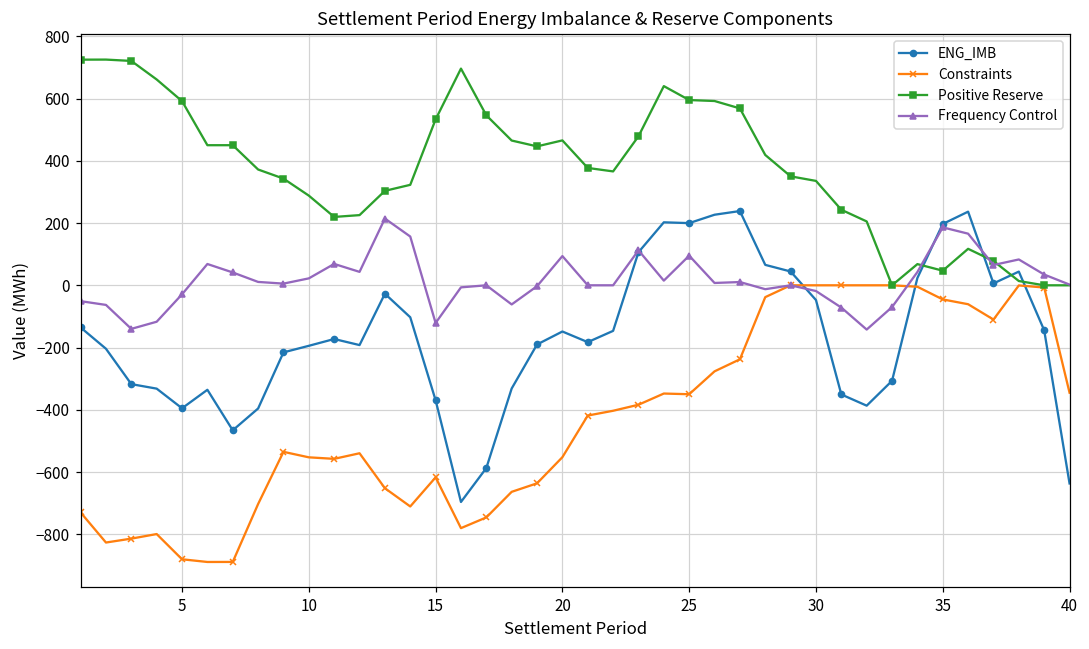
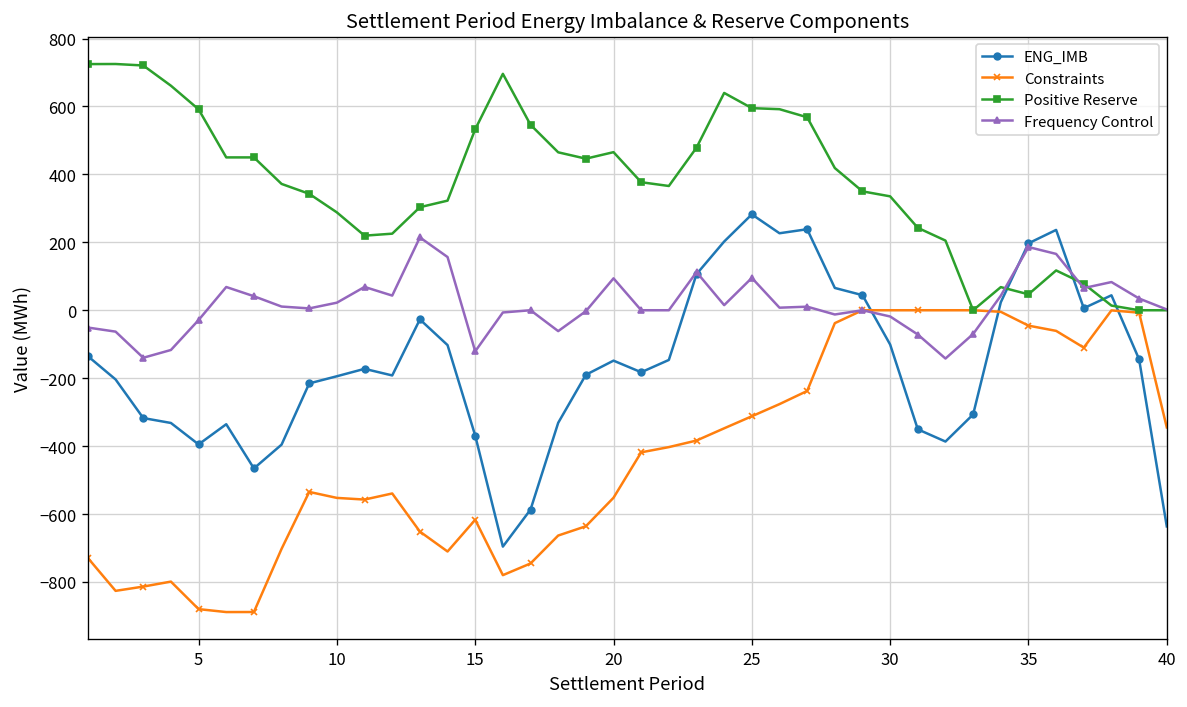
ENG_IMB, 25: 200 -> 280
Constraints, 25: -350 -> -310
ENG_IMB, 30: -50 -> -100
